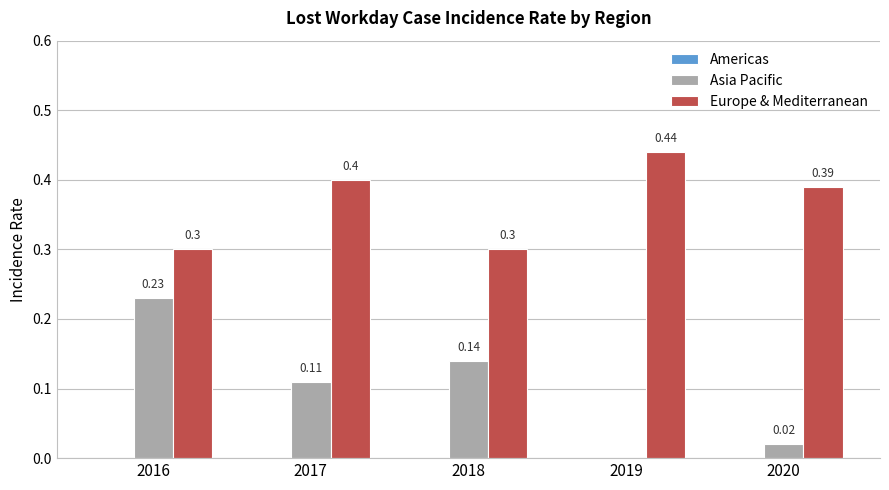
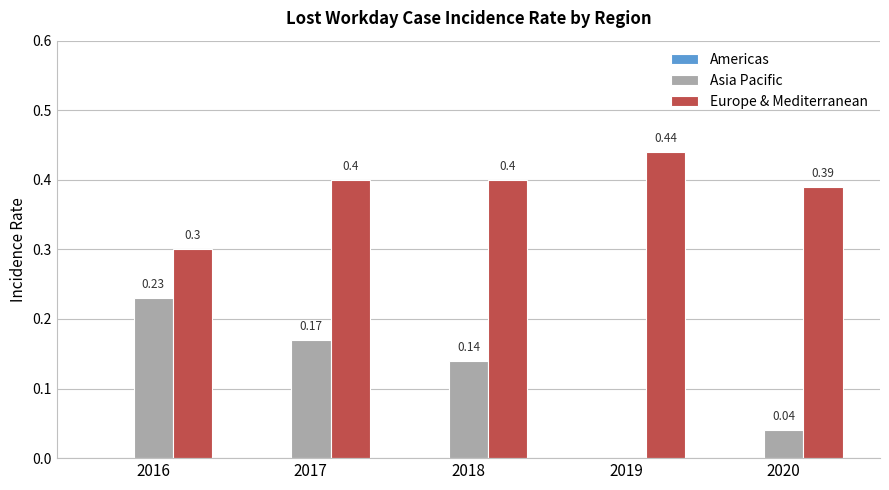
Asia Pacific, 2017: 0.11 -> 0.17
Europe & Mediterranean, 2018: 0.3 -> 0.4
Asia Pacific, 2020: 0.02 -> 0.04
